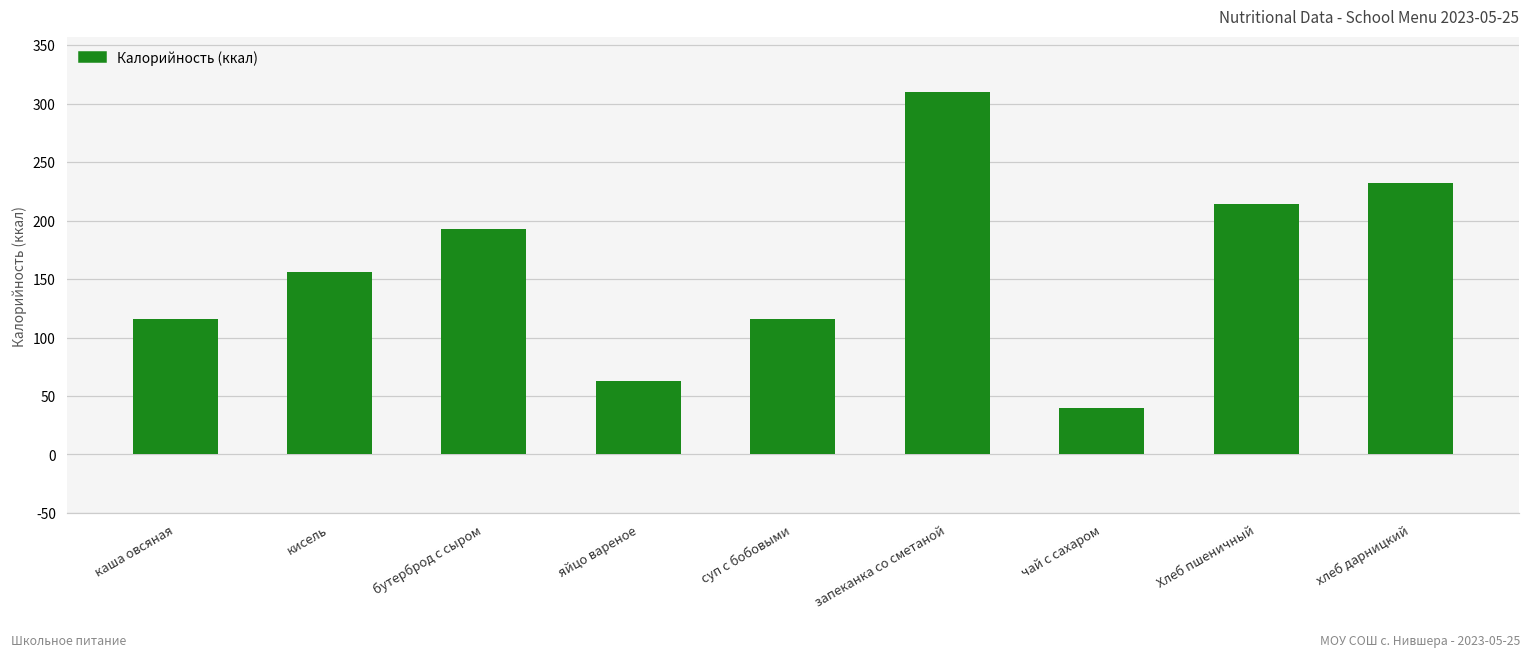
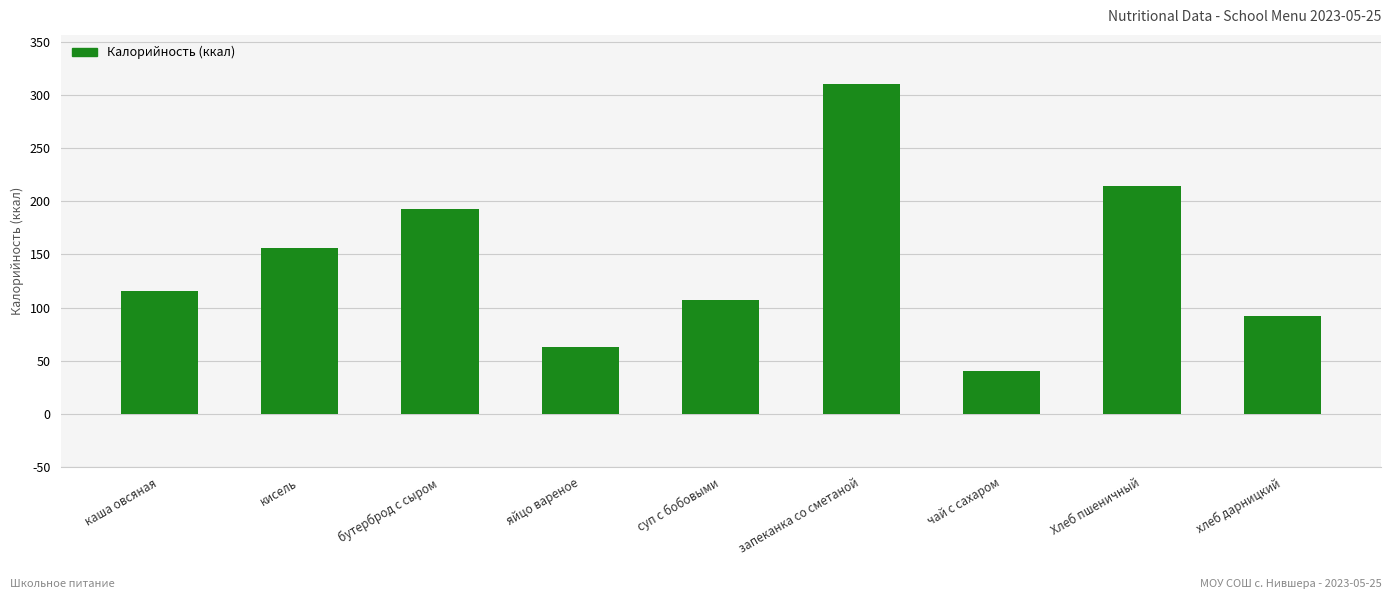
суп с бобовыми: 116 -> 107
хлеб дарницкий: 232 -> 92
